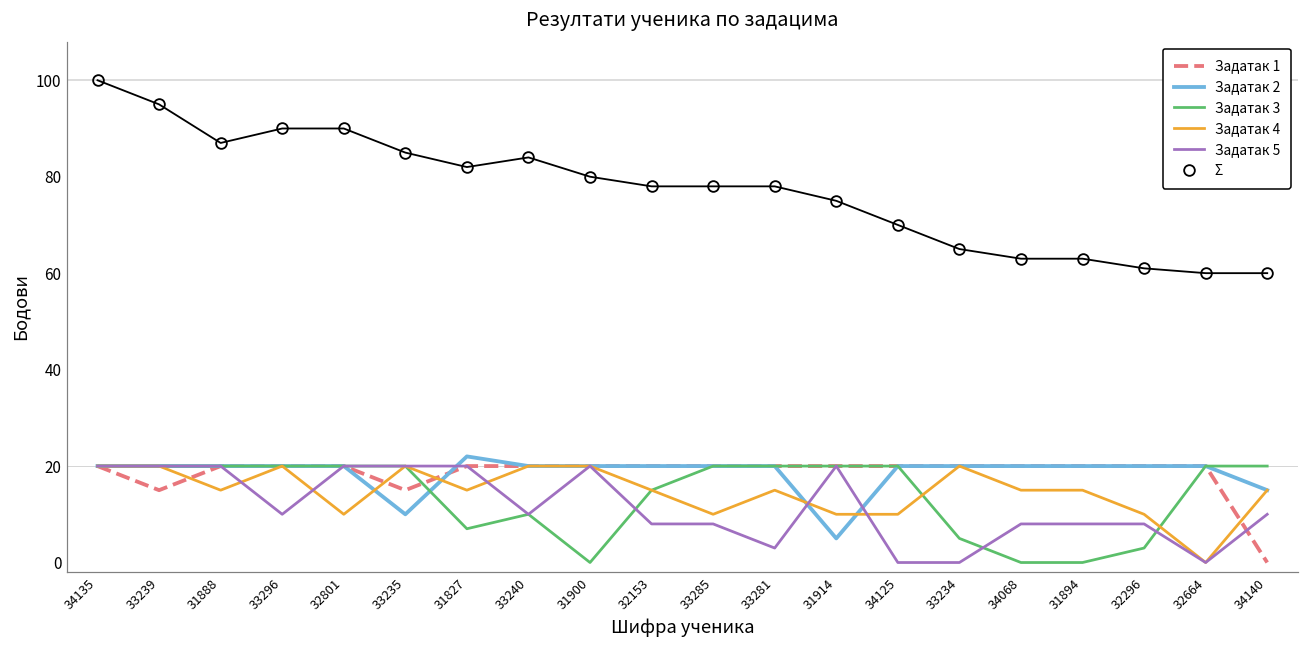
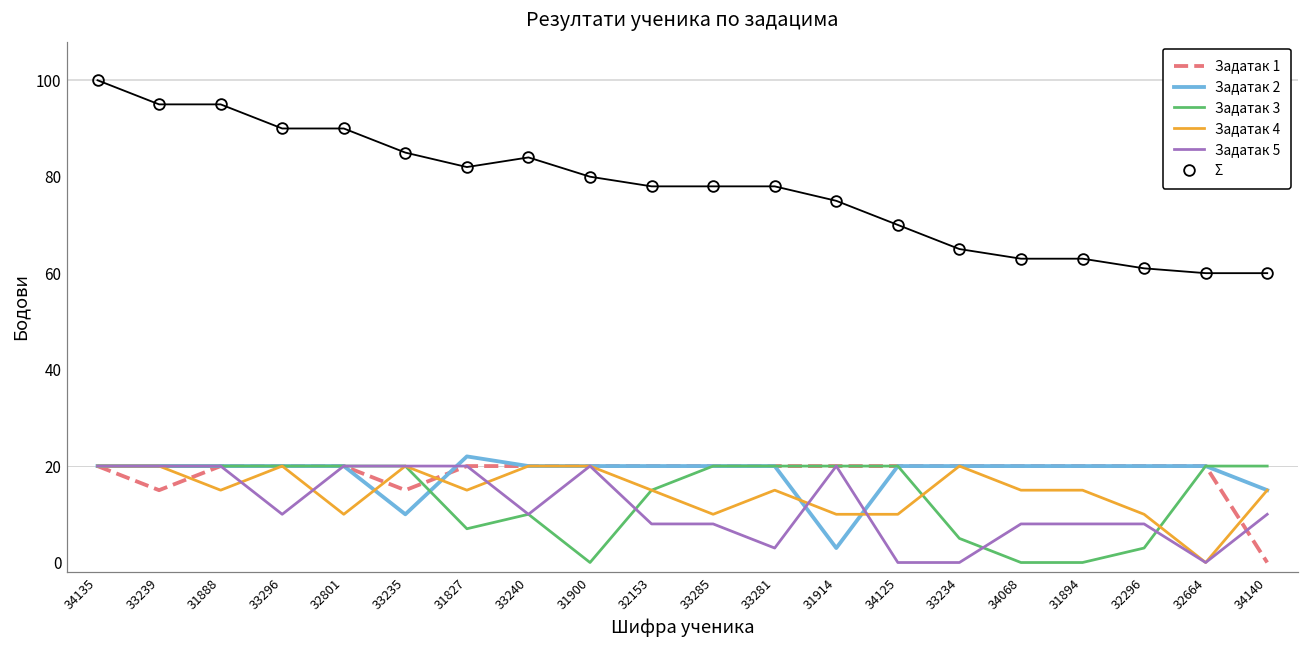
Σ, 31888: 87 -> 95
Задатак 2, 31914: 5 -> 3
